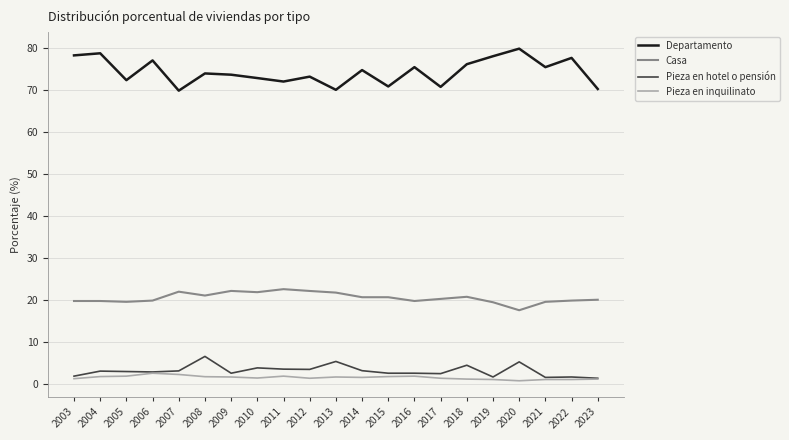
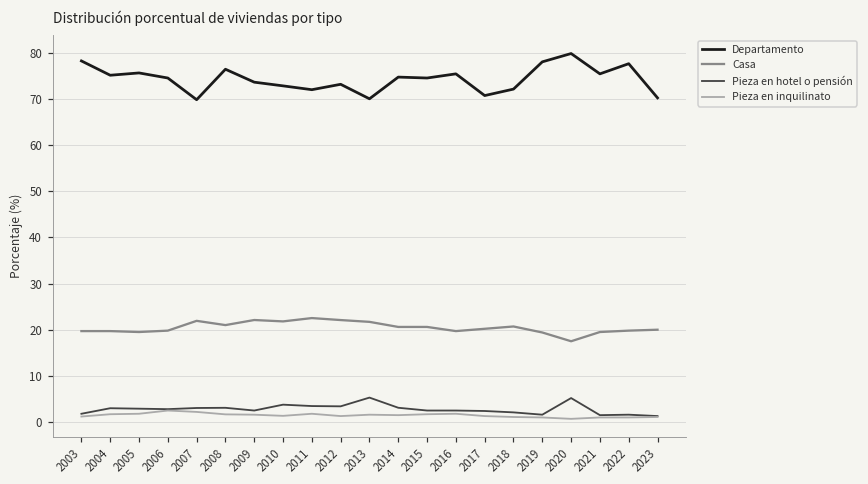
Departamento, 2004: 79 -> 75
Departamento, 2005: 72 -> 76
Departamento, 2006: 77 -> 75
Departamento, 2008: 74 -> 76
Pieza en hotel o pensión, 2008: 7 -> 3
Departamento, 2015: 71 -> 75
Departamento, 2018: 76 -> 72
Pieza en hotel o pensión, 2018: 4 -> 2
